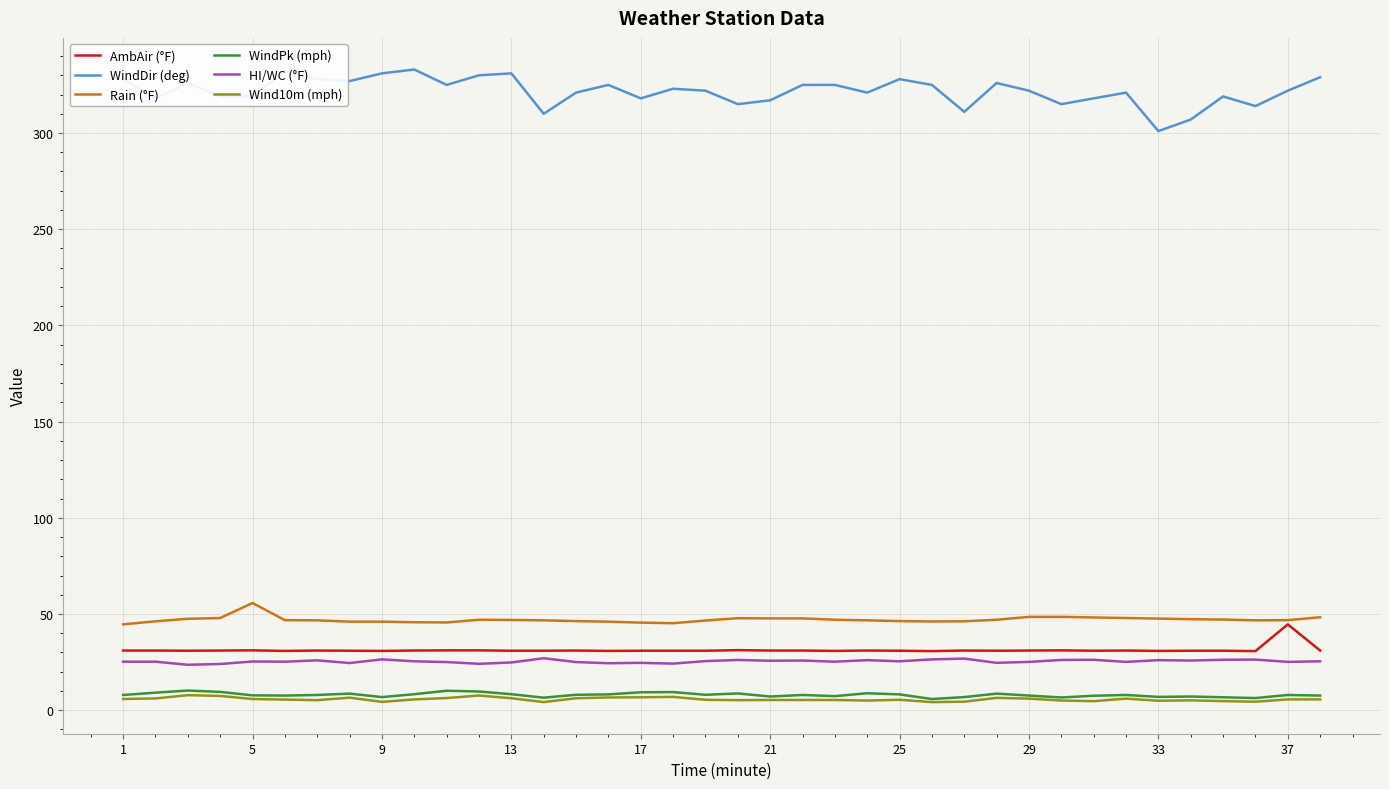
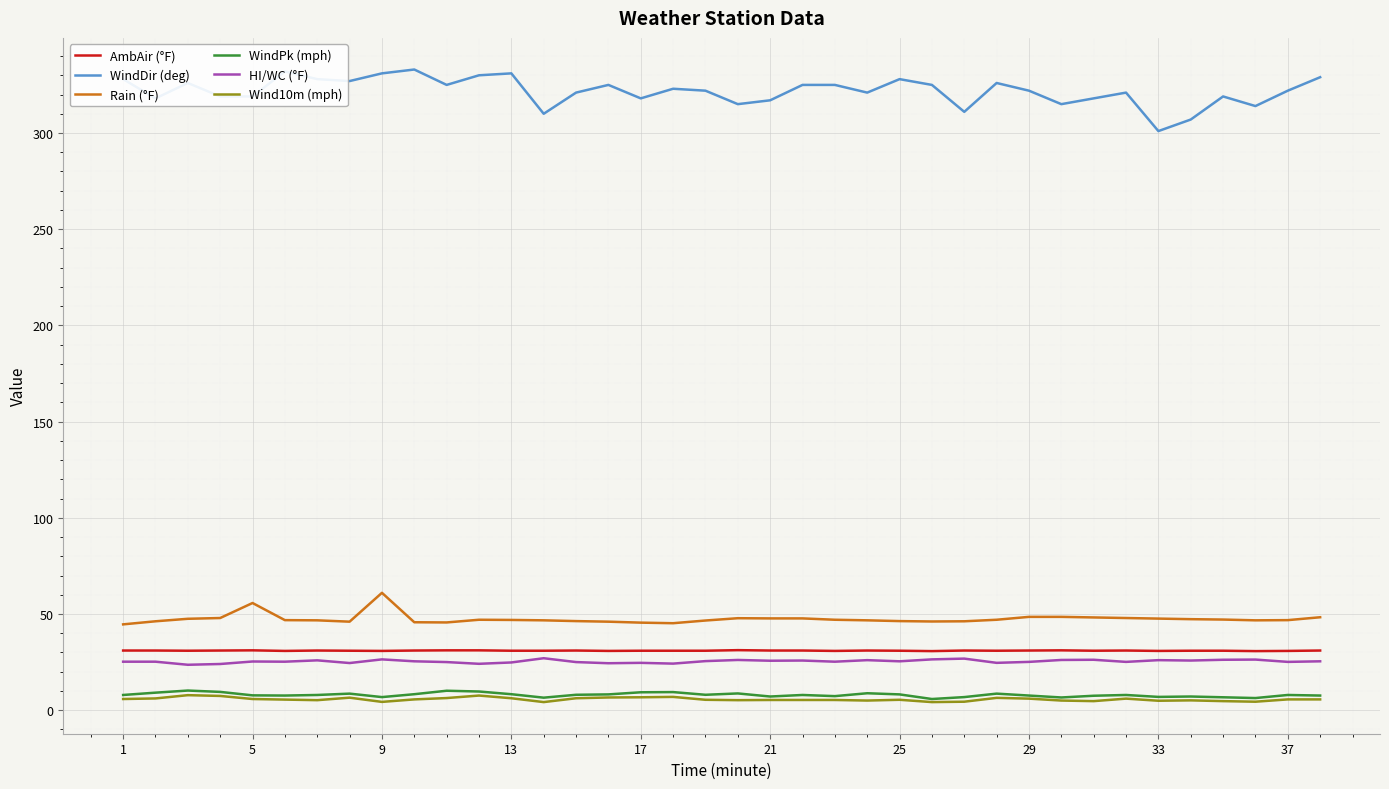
Rain (°F), 9: 46 -> 61
AmbAir (°F), 37: 45 -> 31
